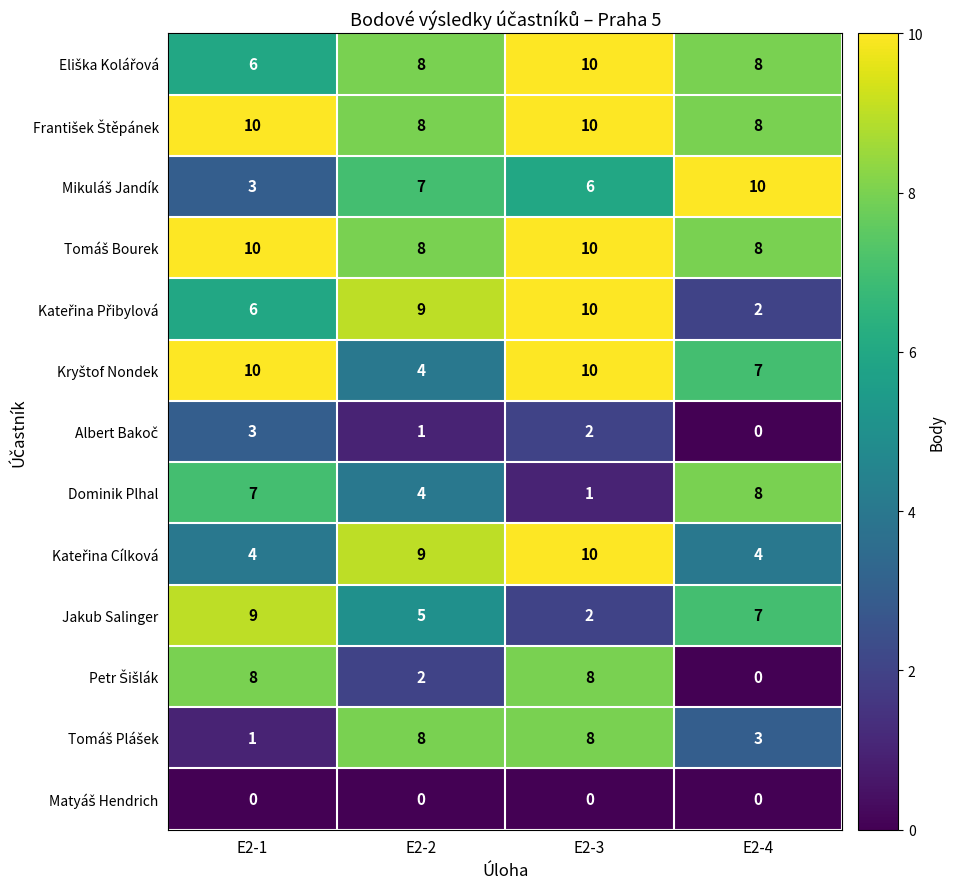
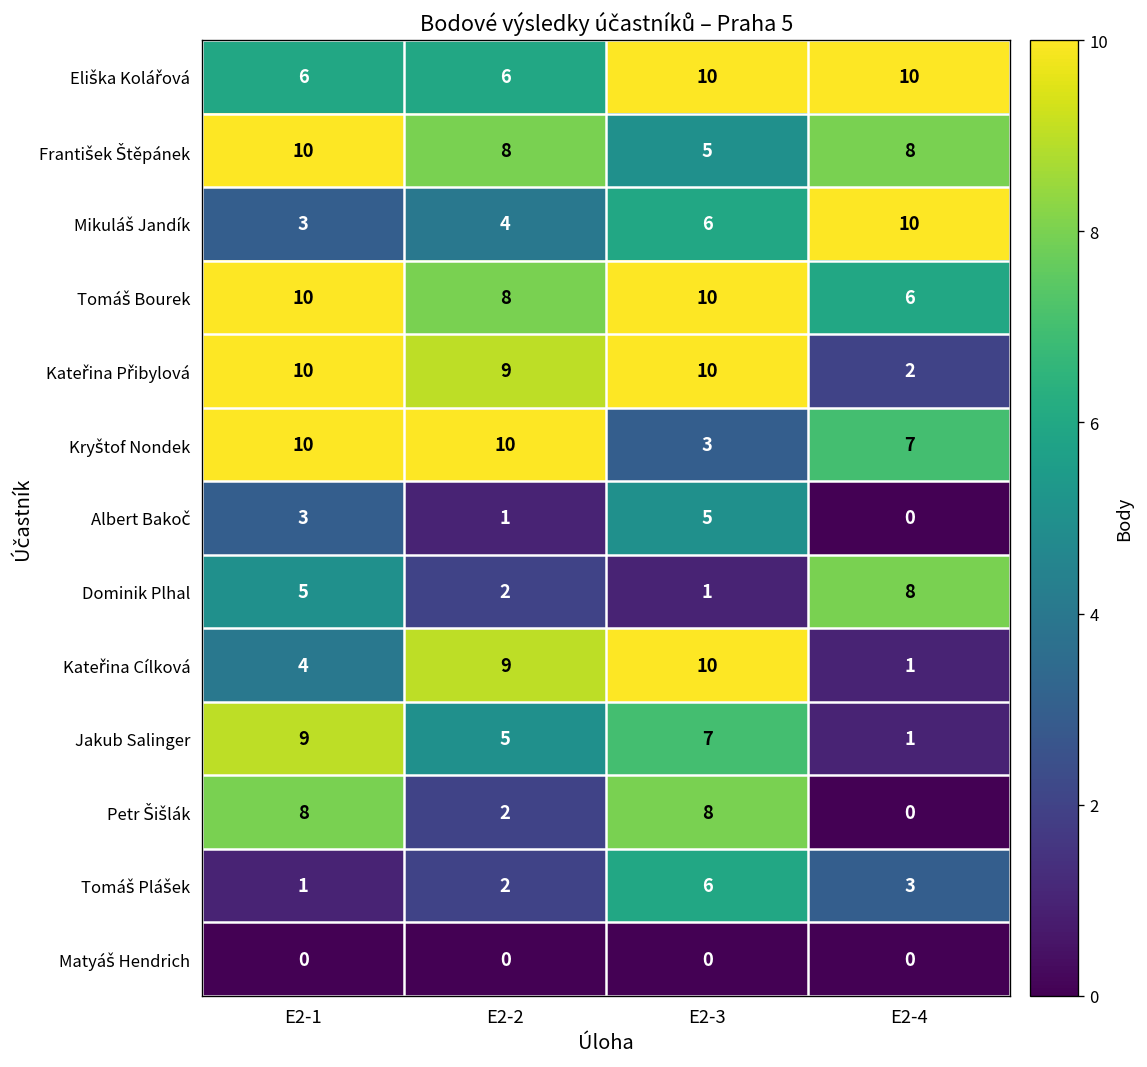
Eliška Kolářová, E2-2: 8 -> 6
Eliška Kolářová, E2-4: 8 -> 10
František Štěpánek, E2-3: 10 -> 5
Mikuláš Jandík, E2-2: 7 -> 4
Tomáš Bourek, E2-4: 8 -> 6
Kateřina Přibylová, E2-1: 6 -> 10
Kryštof Nondek, E2-2: 4 -> 10
Kryštof Nondek, E2-3: 10 -> 3
Albert Bakoč, E2-3: 2 -> 5
Dominik Plhal, E2-1: 7 -> 5
Dominik Plhal, E2-2: 4 -> 2
Kateřina Cílková, E2-4: 4 -> 1
Jakub Salinger, E2-3: 2 -> 7
Jakub Salinger, E2-4: 7 -> 1
Tomáš Plášek, E2-2: 8 -> 2
Tomáš Plášek, E2-3: 8 -> 6
